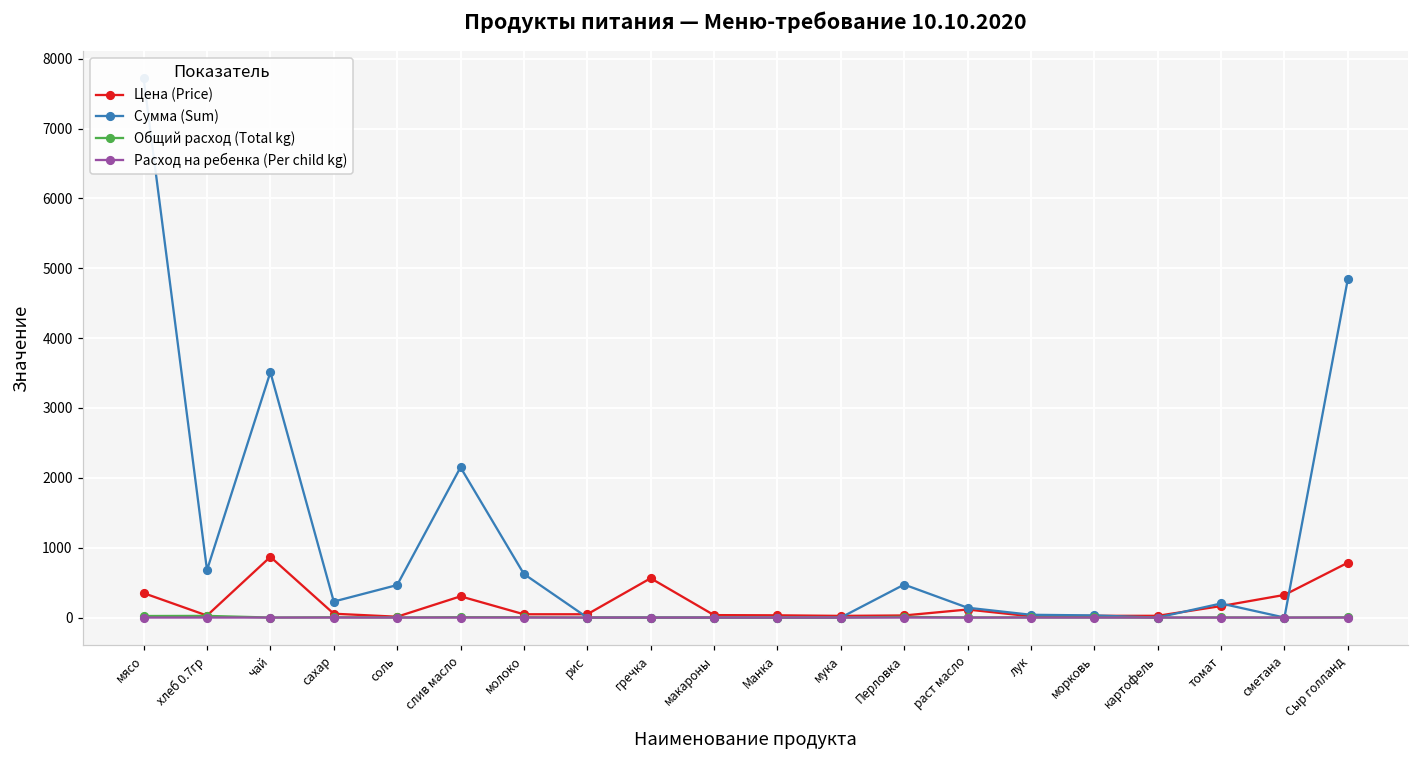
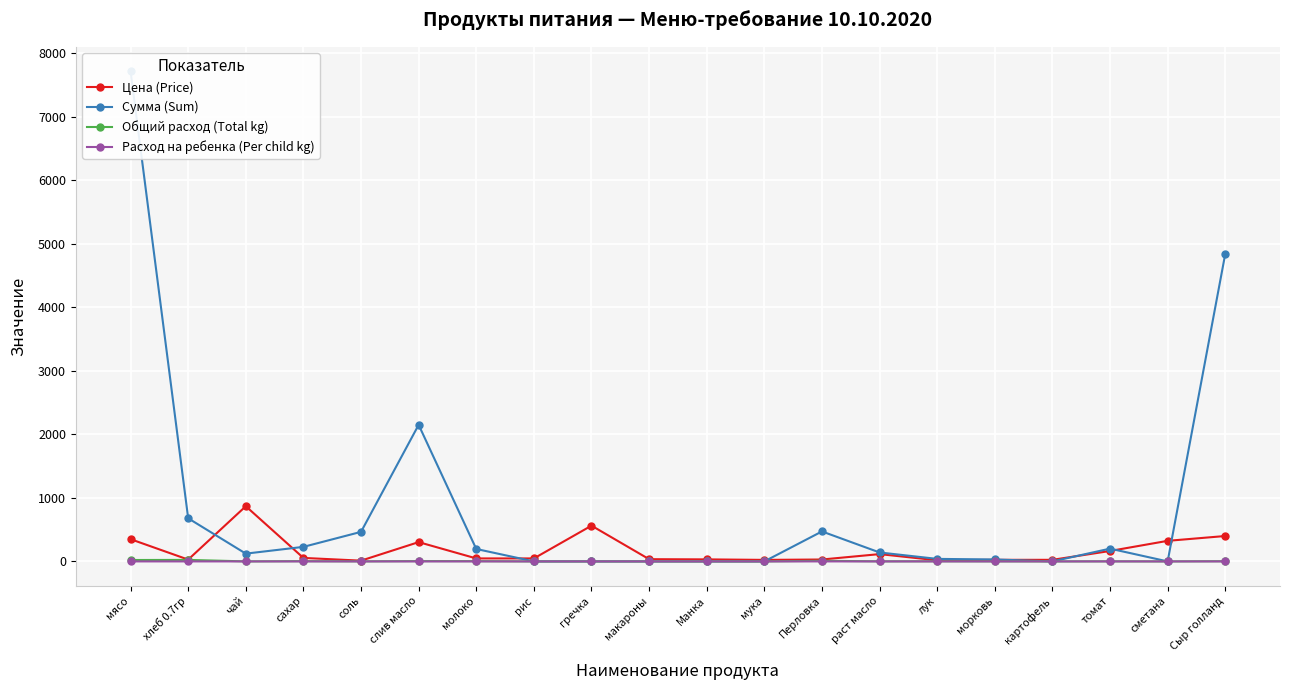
Сумма (Sum), чай: 3500 -> 100
Сумма (Sum), молоко: 600 -> 200
Цена (Price), Сыр голланд: 800 -> 400
